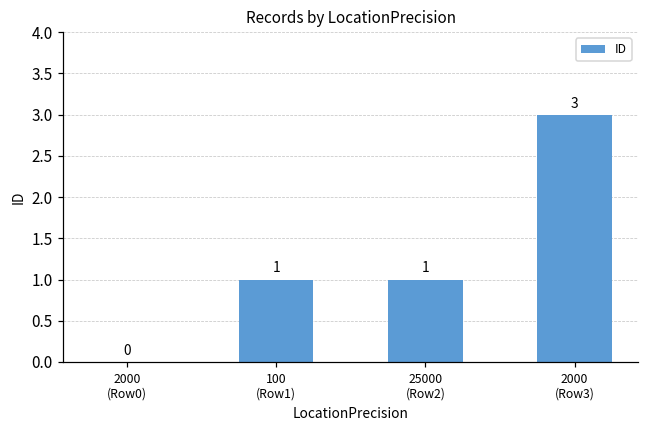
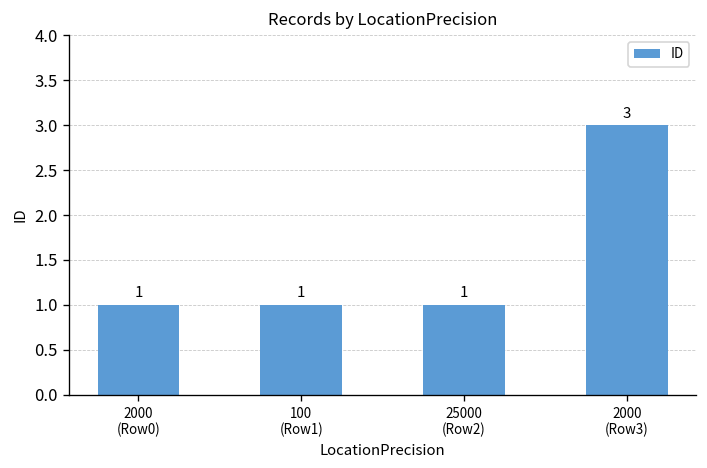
2000 (Row0): 0 -> 1
